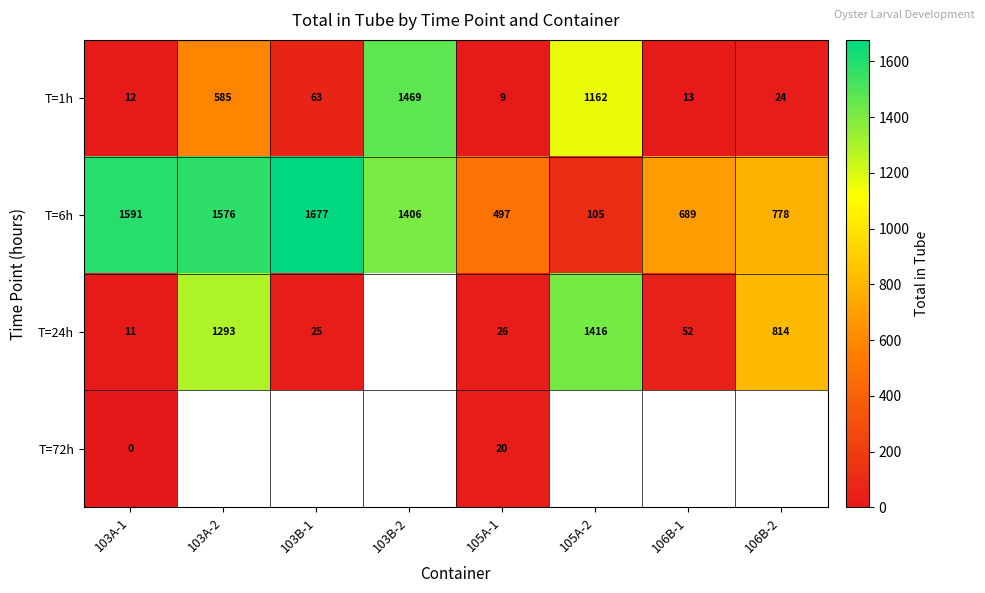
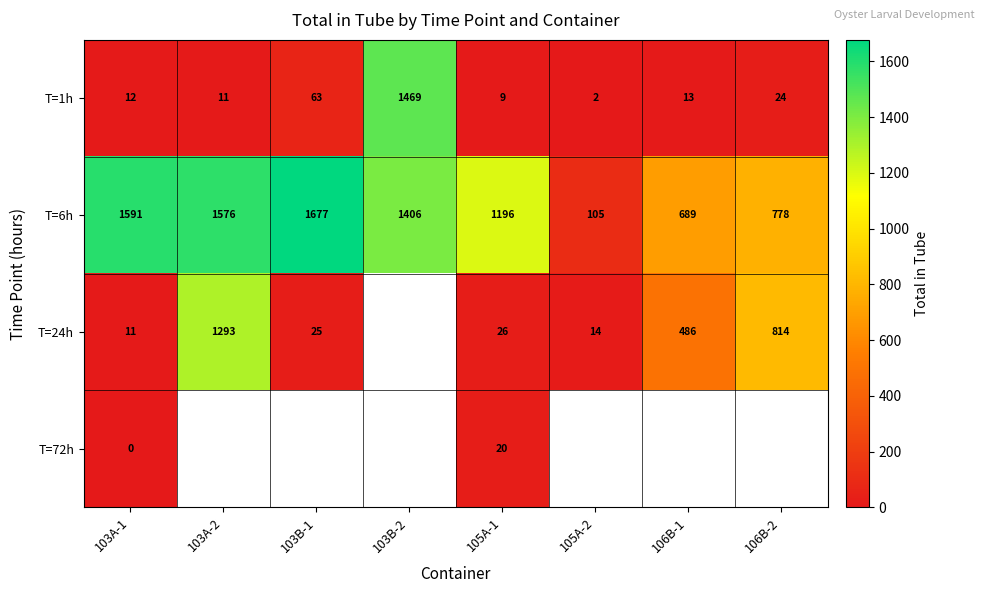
T=1h, 103A-2: 585 -> 11
T=1h, 105A-2: 1162 -> 2
T=6h, 105A-1: 497 -> 1196
T=24h, 105A-2: 1416 -> 14
T=24h, 106B-1: 52 -> 486
